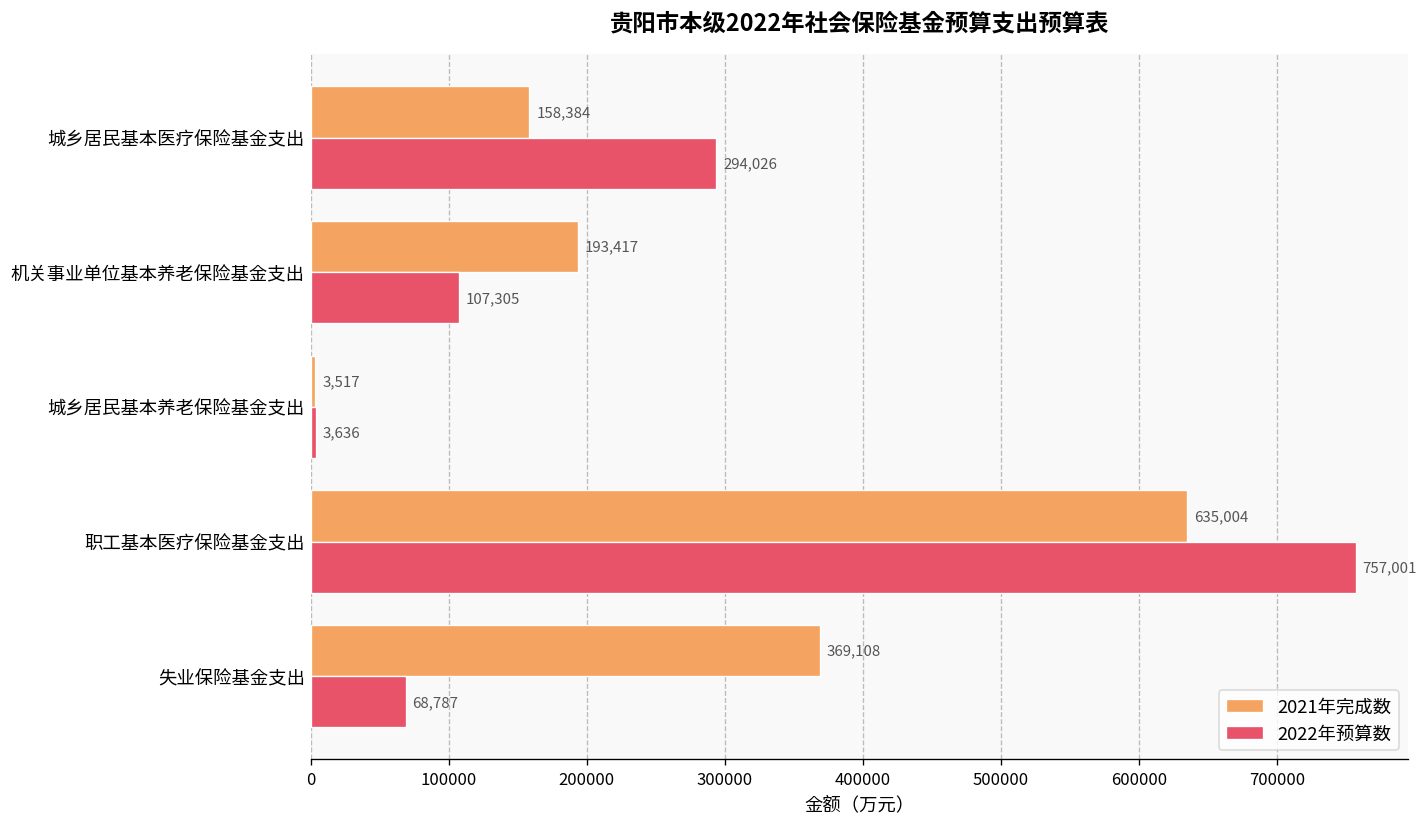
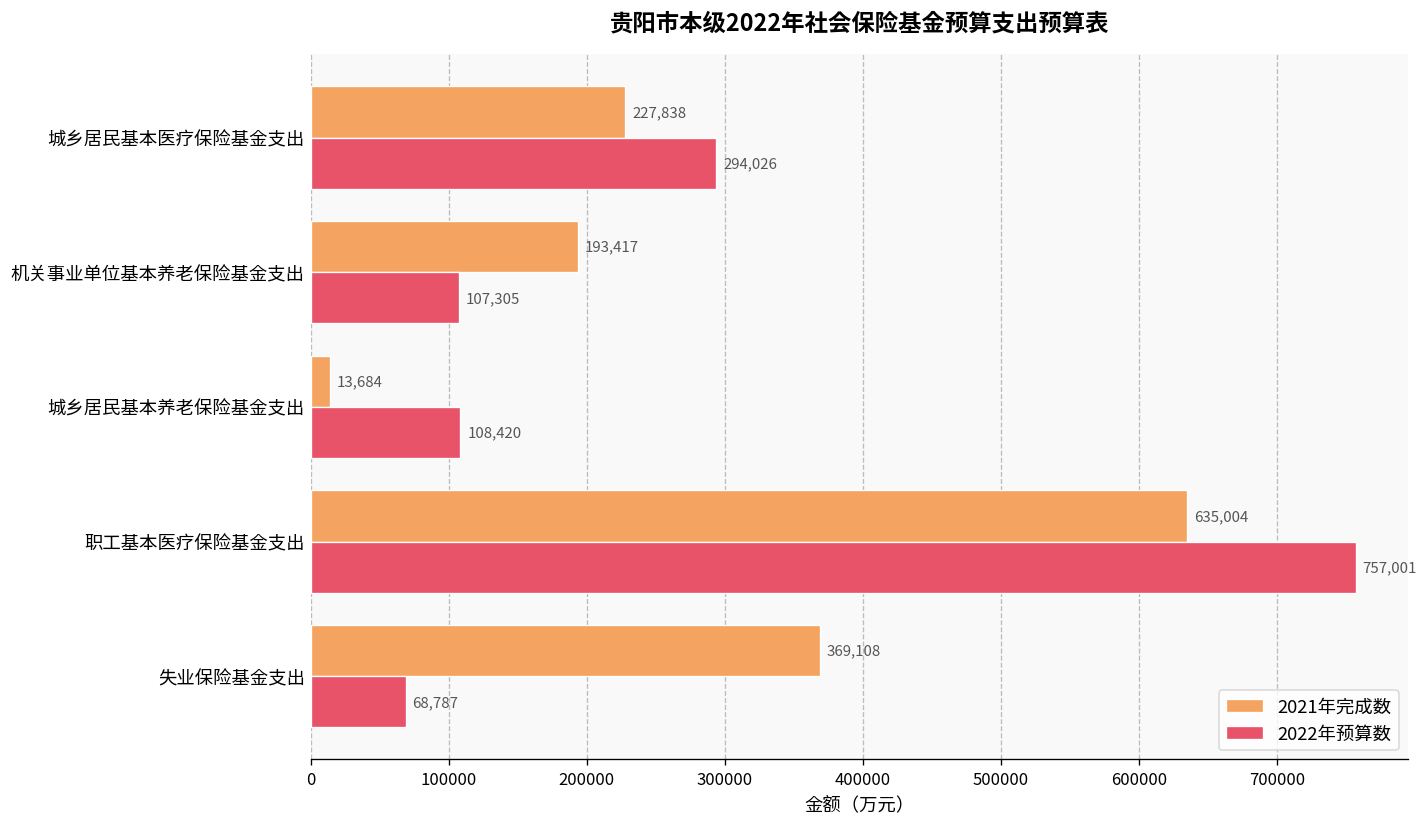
2021年完成数, 城乡居民基本医疗保险基金支出: 158,384 -> 227,838
2021年完成数, 城乡居民基本养老保险基金支出: 3,517 -> 13,684
2022年预算数, 城乡居民基本养老保险基金支出: 3,636 -> 108,420
